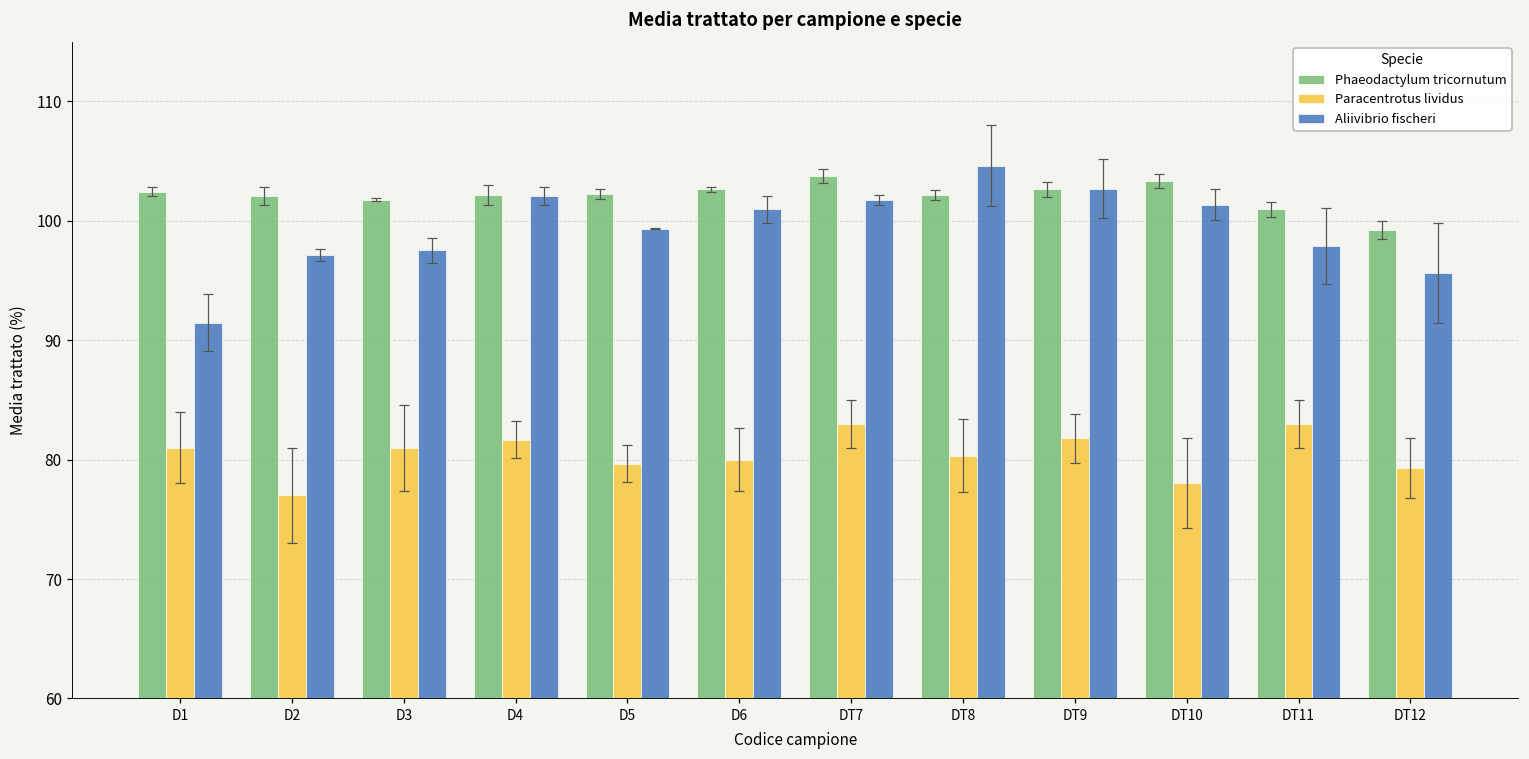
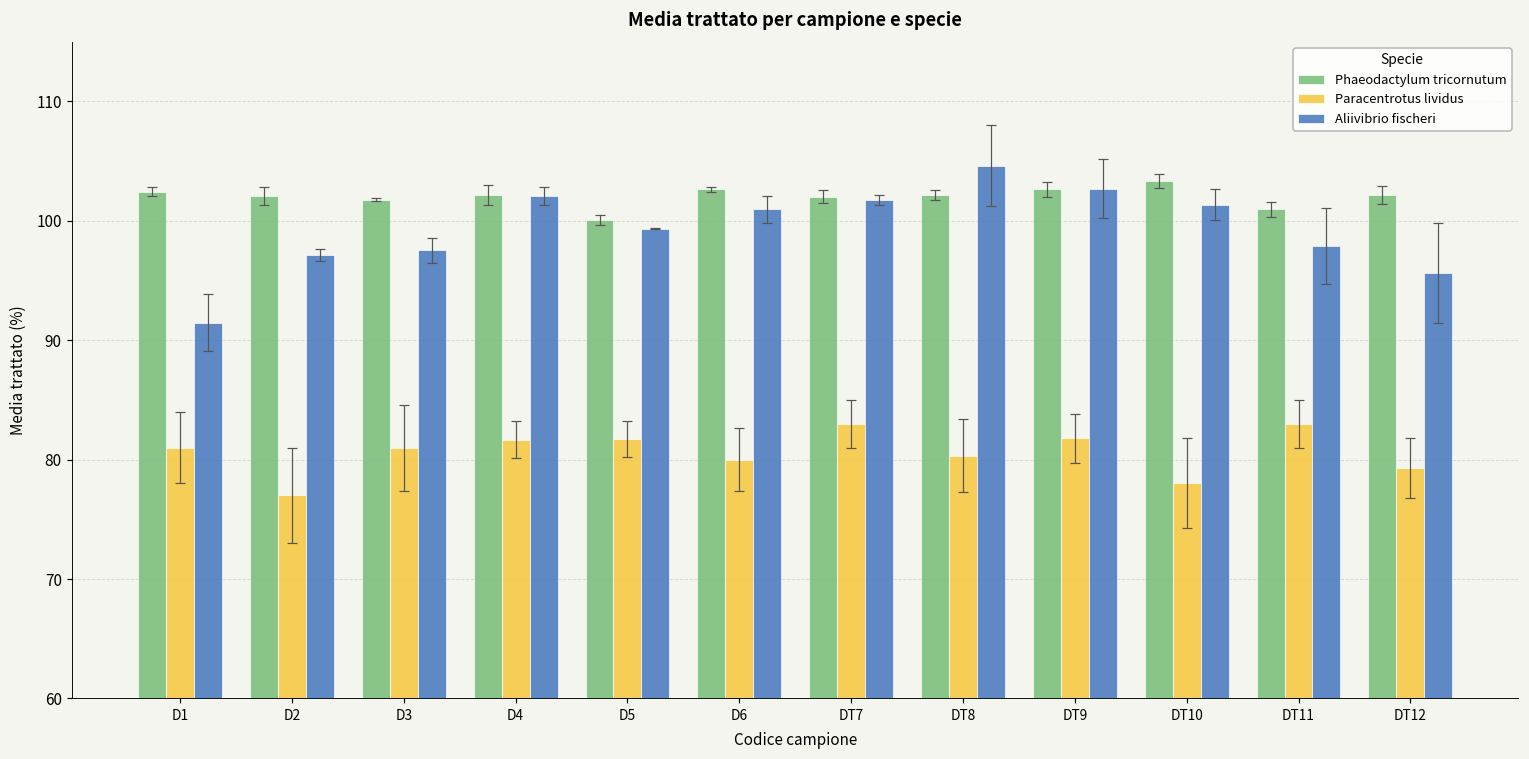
Phaeodactylum tricornutum, D5: 102.2 -> 100.1
Paracentrotus lividus, D5: 79.7 -> 81.7
Phaeodactylum tricornutum, DT7: 103.8 -> 102.0
Phaeodactylum tricornutum, DT12: 99.3 -> 102.2
